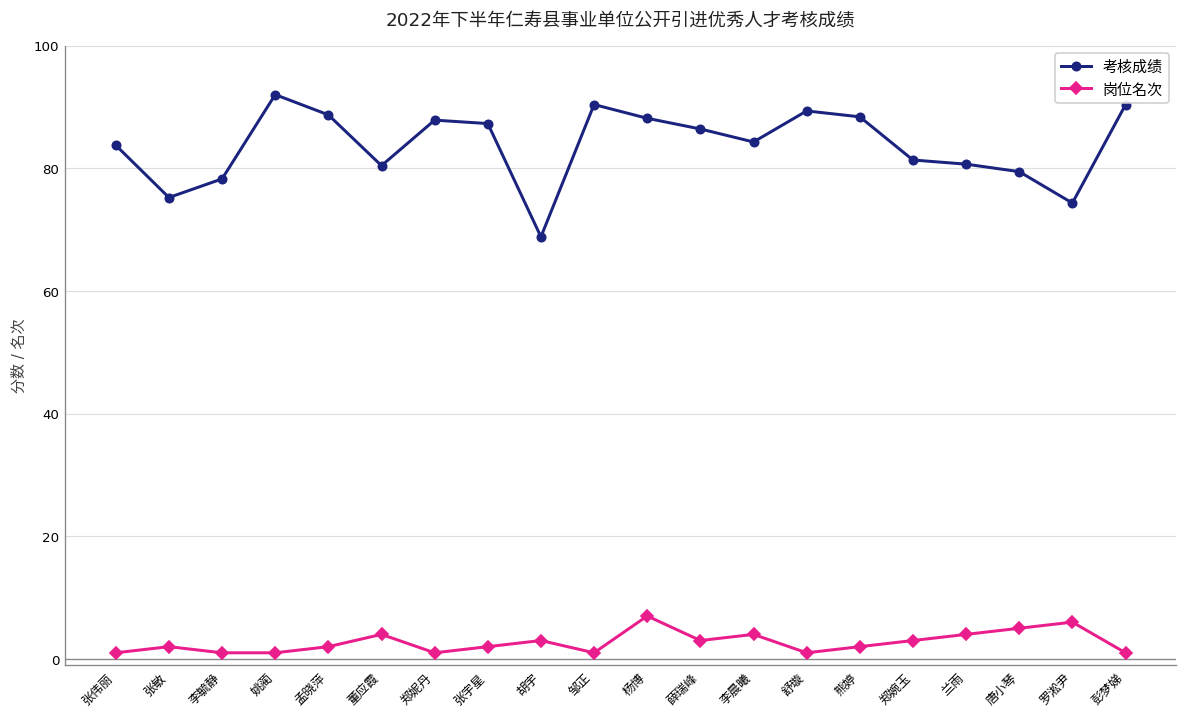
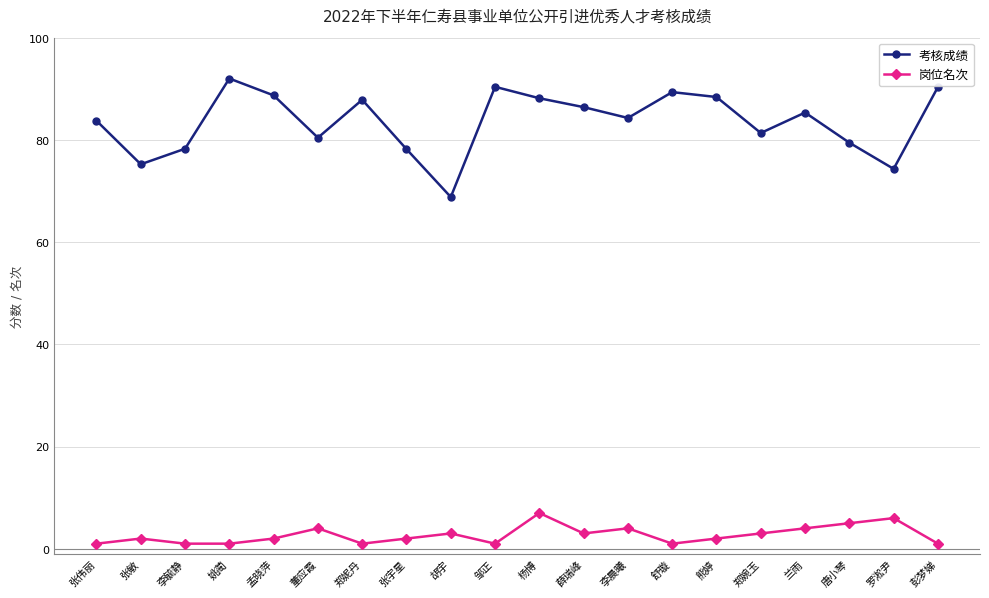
考核成绩, 张宇星: 87 -> 78
考核成绩, 兰雨: 81 -> 85
